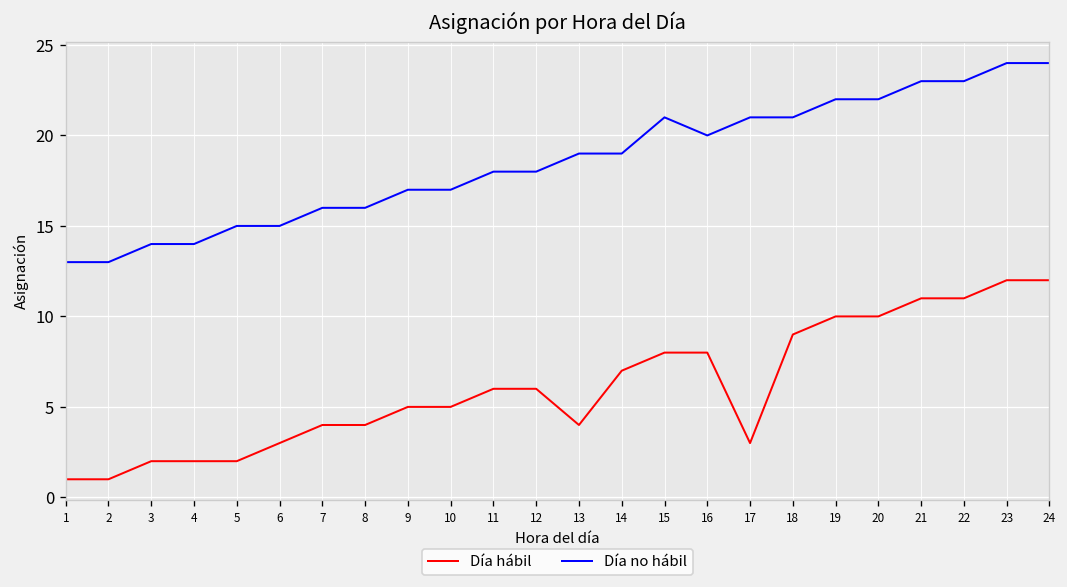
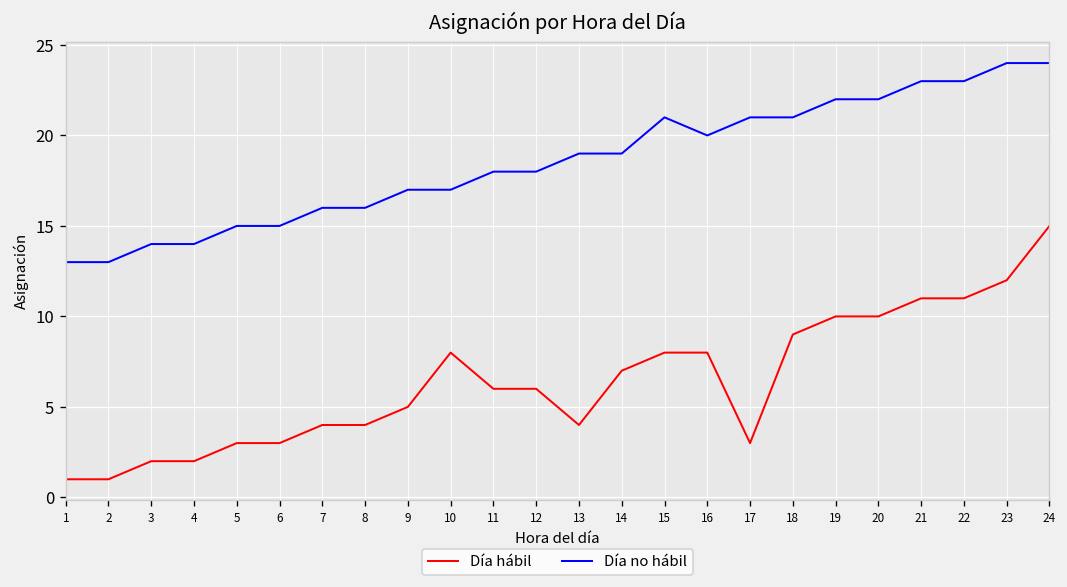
Día hábil, 5: 2 -> 3
Día hábil, 10: 5 -> 8
Día hábil, 24: 12 -> 15
